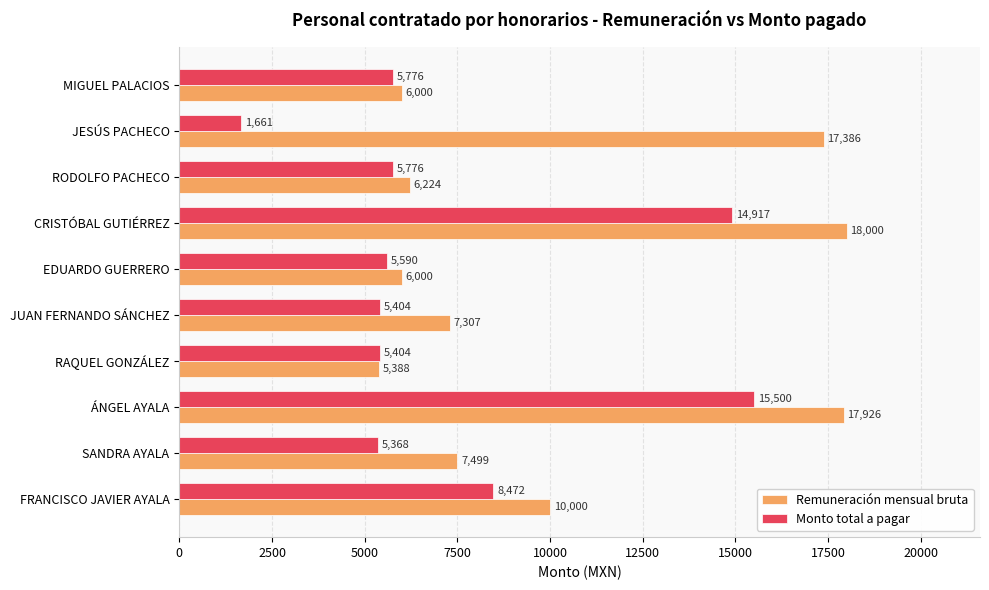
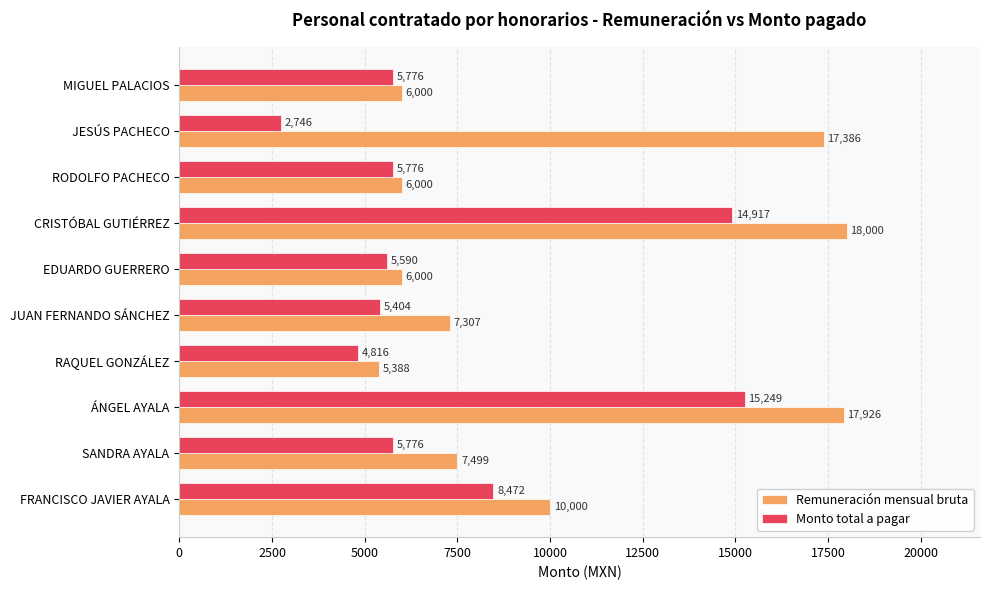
Monto total a pagar, JESÚS PACHECO: 1,661 -> 2,746
Remuneración mensual bruta, RODOLFO PACHECO: 6,224 -> 6,000
Monto total a pagar, RAQUEL GONZÁLEZ: 5,404 -> 4,816
Monto total a pagar, ÁNGEL AYALA: 15,500 -> 15,249
Monto total a pagar, SANDRA AYALA: 5,368 -> 5,776
